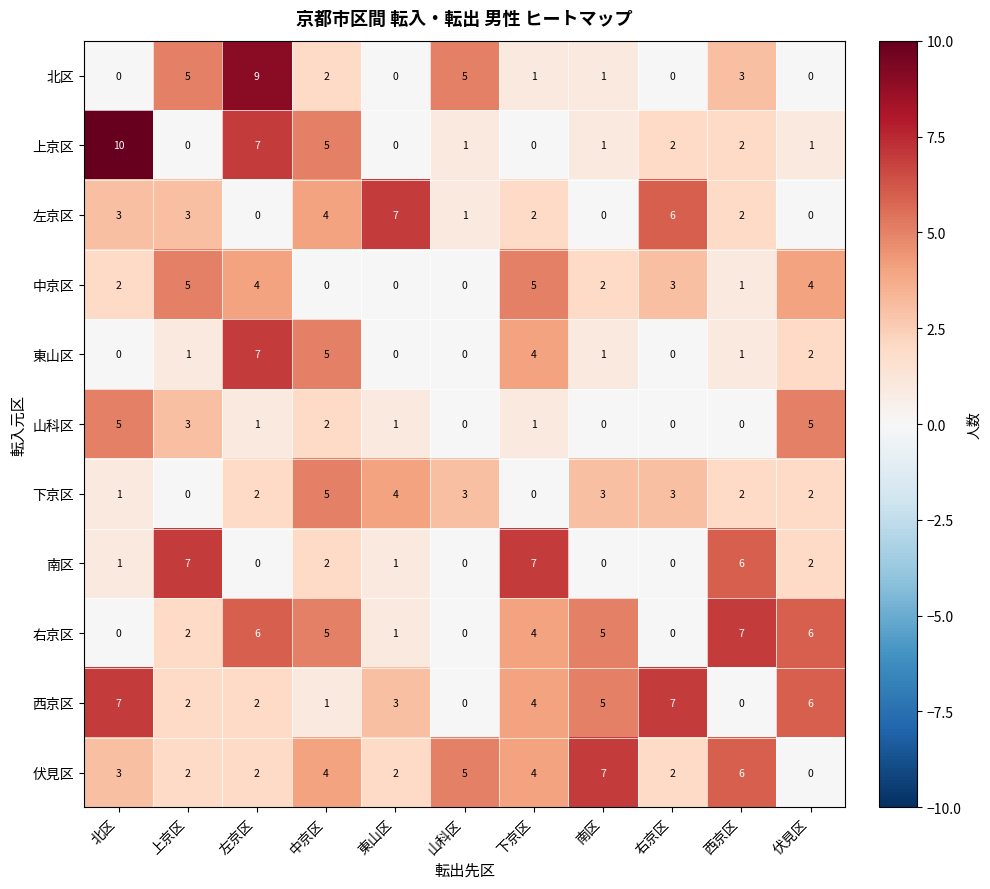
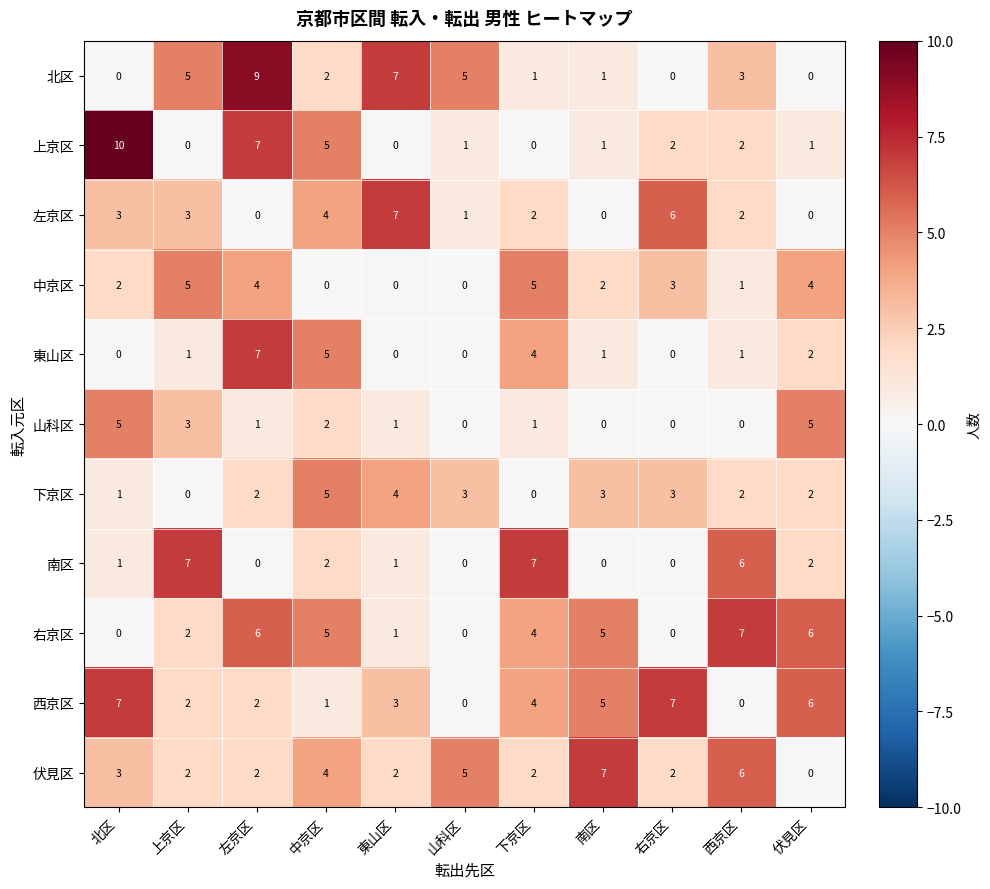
北区, 東山区: 0 -> 7
伏見区, 下京区: 4 -> 2
